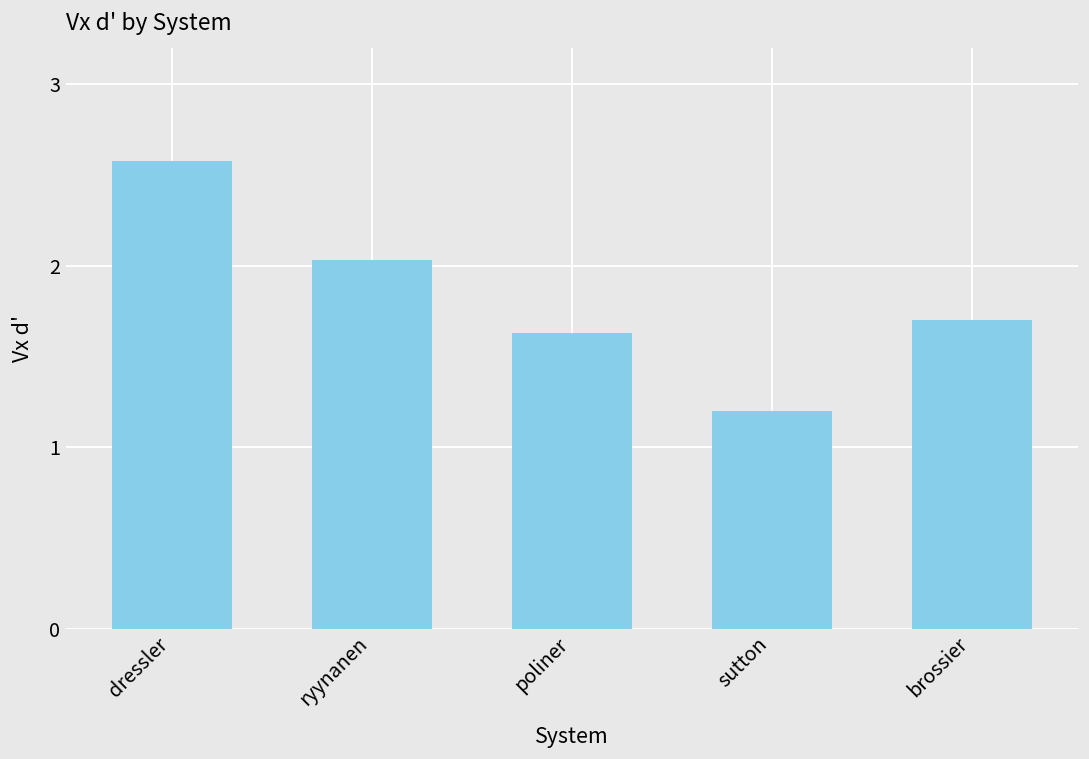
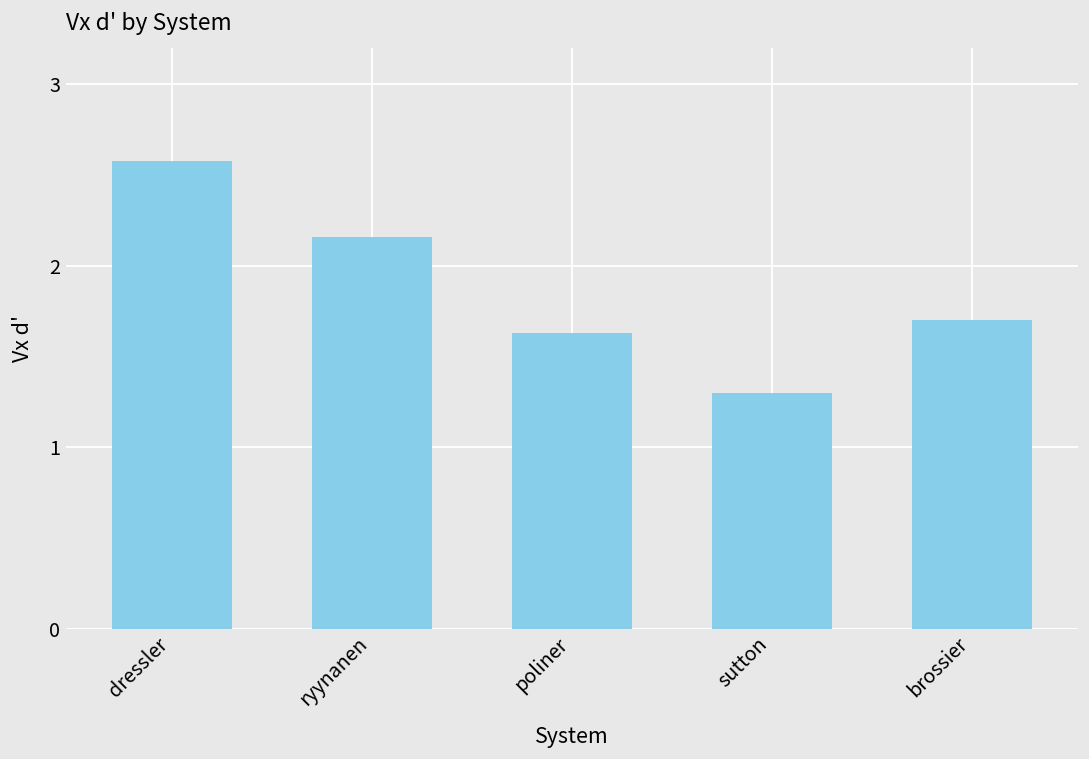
ryynanen: 2.03 -> 2.16
sutton: 1.2 -> 1.3
